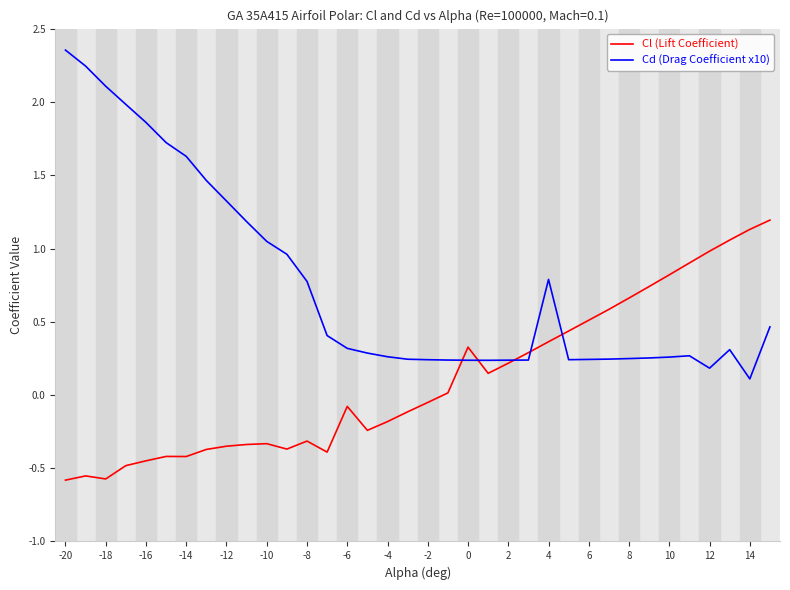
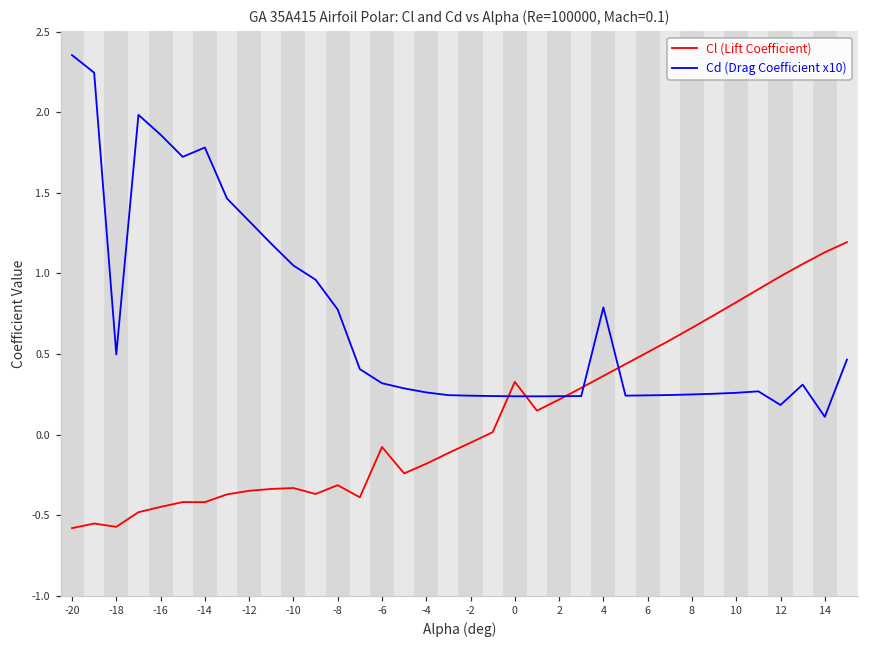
Cd (Drag Coefficient x10), -18: 2.11 -> 0.50
Cd (Drag Coefficient x10), -14: 1.63 -> 1.78
